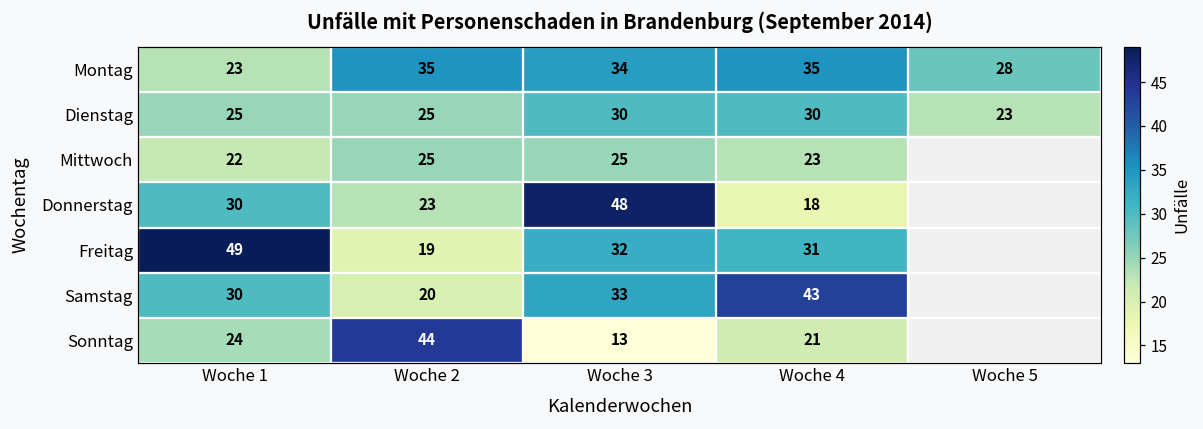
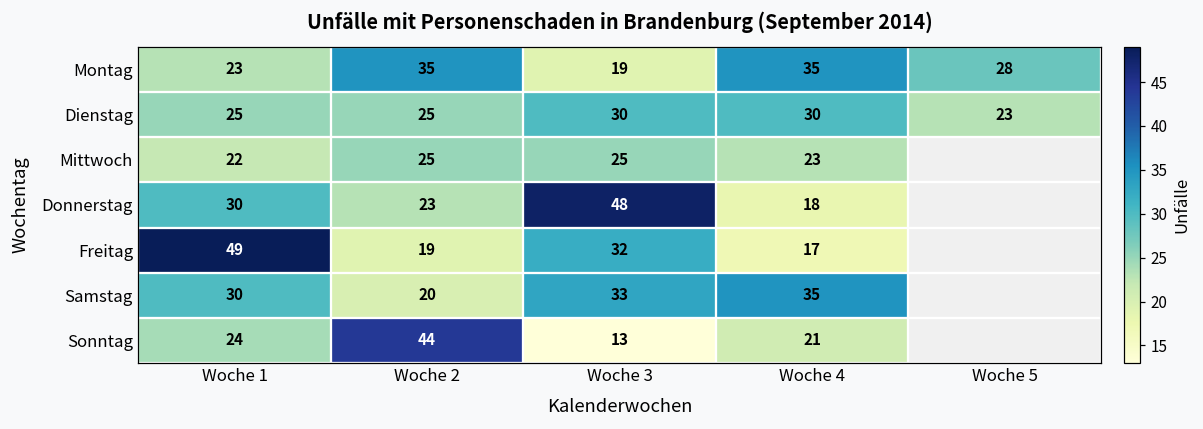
Montag, Woche 3: 34 -> 19
Freitag, Woche 4: 31 -> 17
Samstag, Woche 4: 43 -> 35
